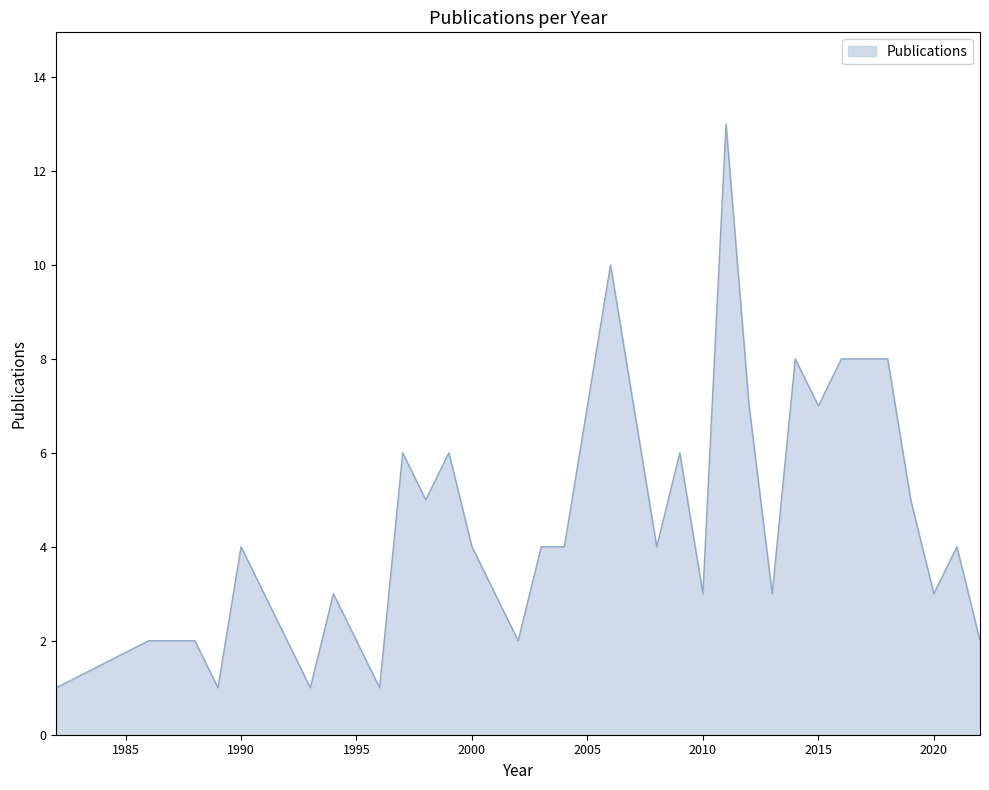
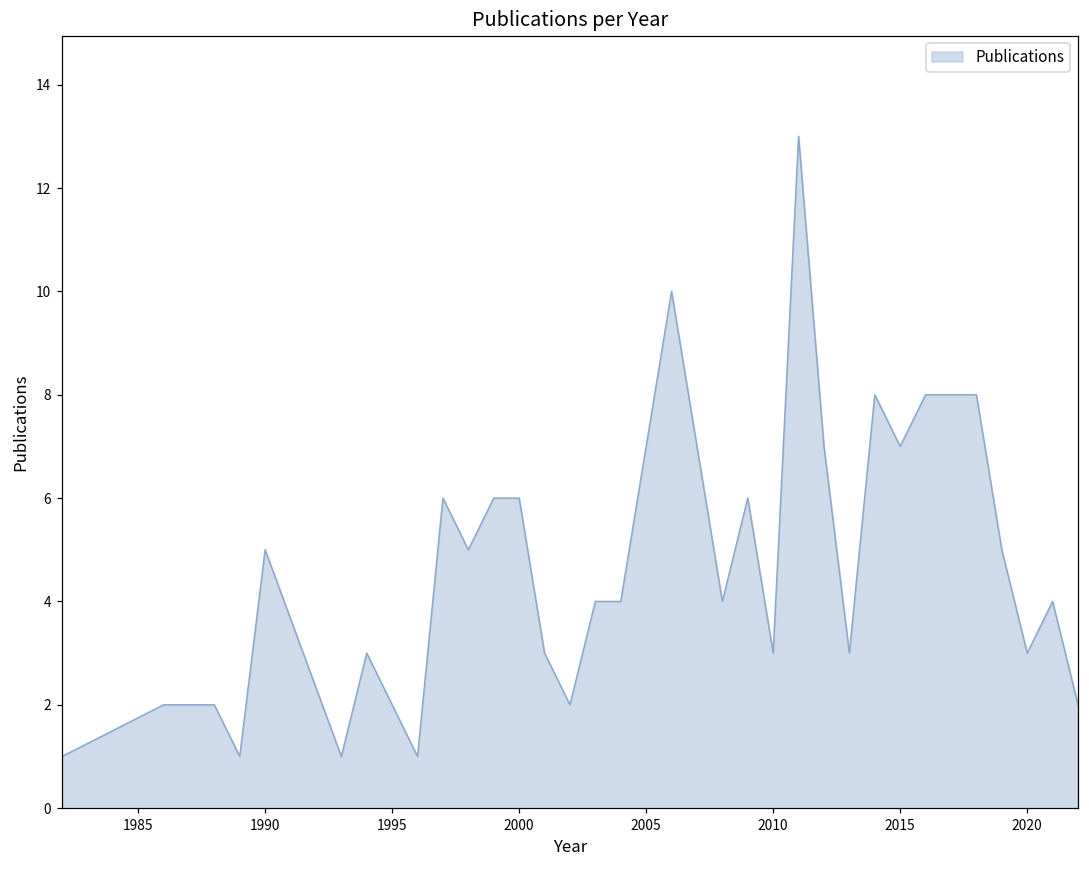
1990: 4 -> 5
2000: 4 -> 6
